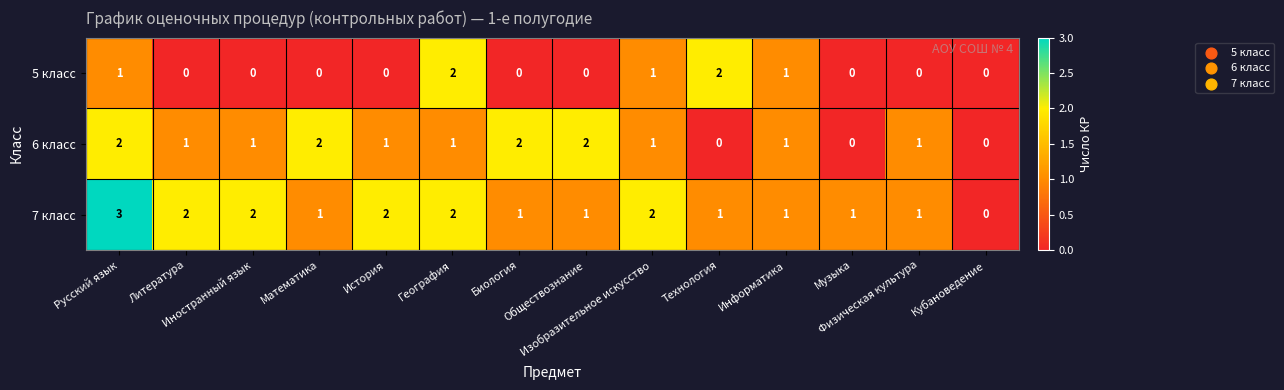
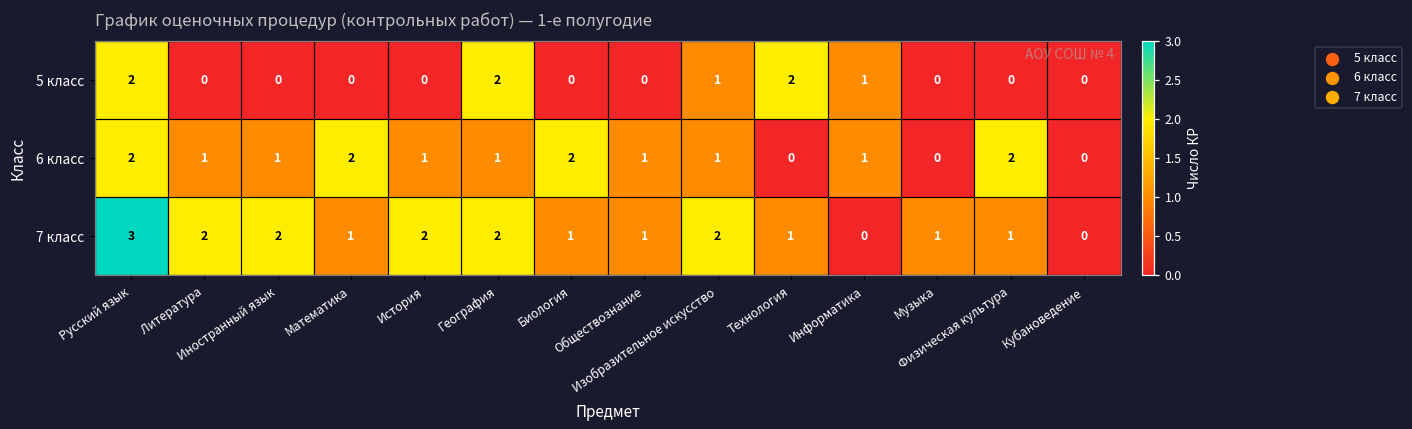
5 класс, Русский язык: 1 -> 2
6 класс, Обществознание: 2 -> 1
6 класс, Физическая культура: 1 -> 2
7 класс, Информатика: 1 -> 0
